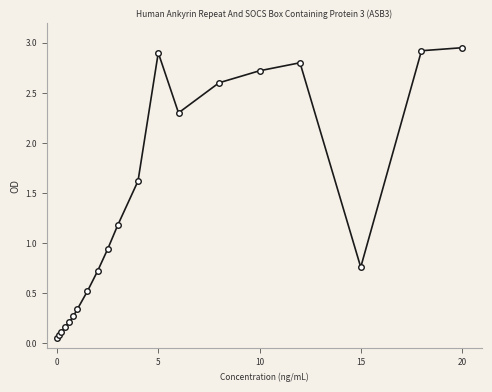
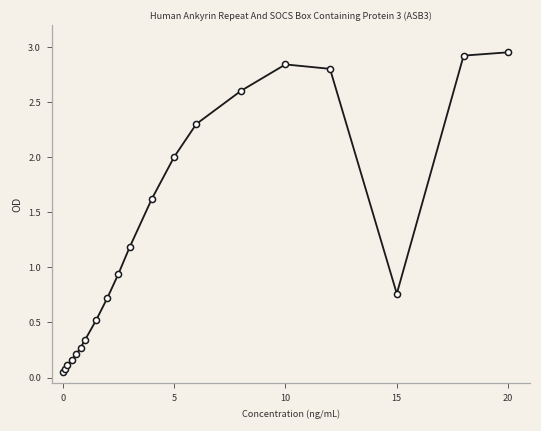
5: 2.9 -> 2.0
10: 2.72 -> 2.84
